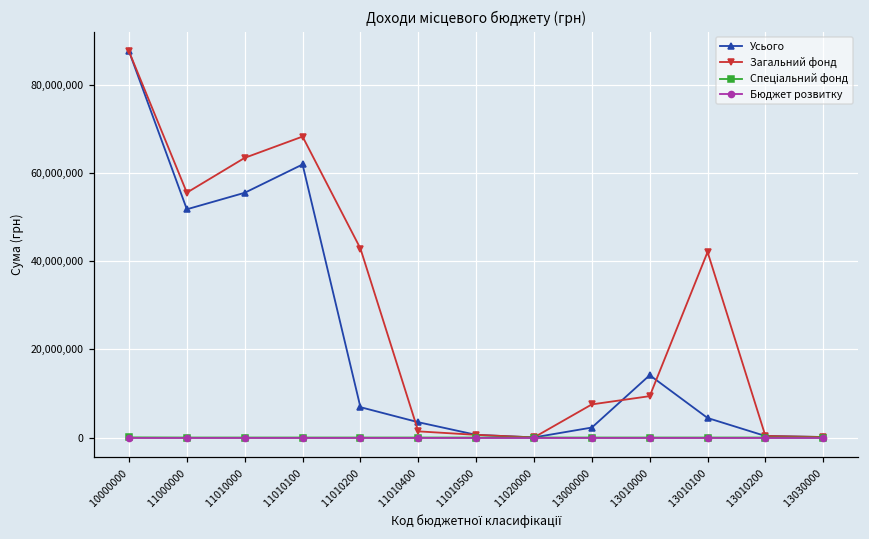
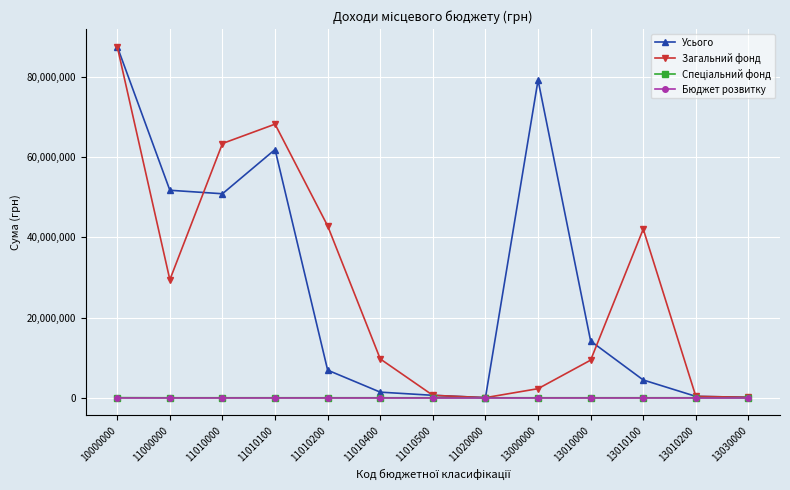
Загальний фонд, 11000000: 56,000,000 -> 29,000,000
Усього, 11010000: 55,000,000 -> 51,000,000
Усього, 11010400: 3,000,000 -> 1,000,000
Загальний фонд, 11010400: 1,000,000 -> 10,000,000
Усього, 13000000: 2,000,000 -> 79,000,000
Загальний фонд, 13000000: 8,000,000 -> 2,000,000
